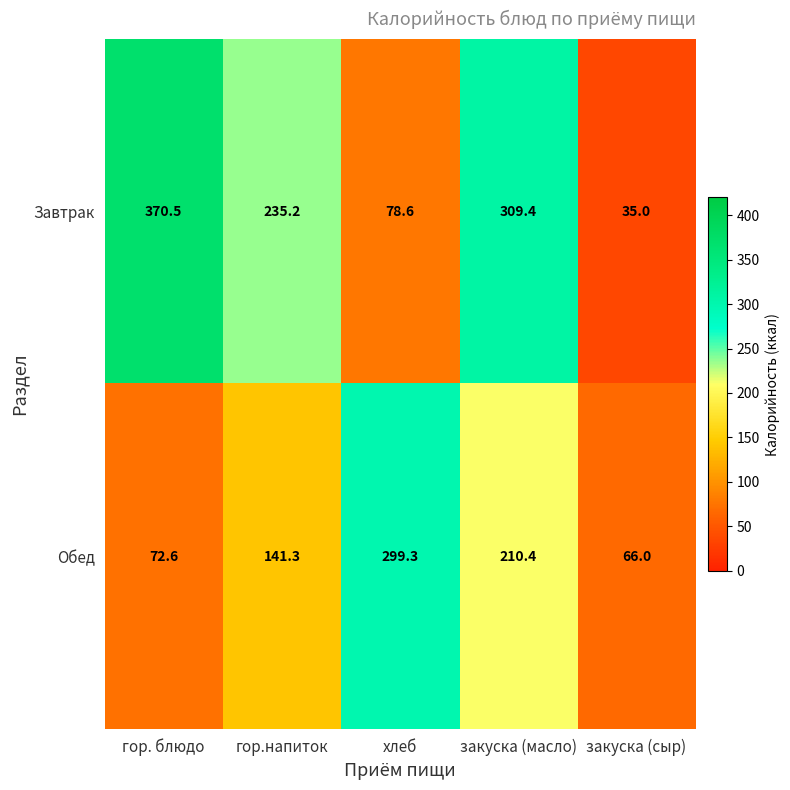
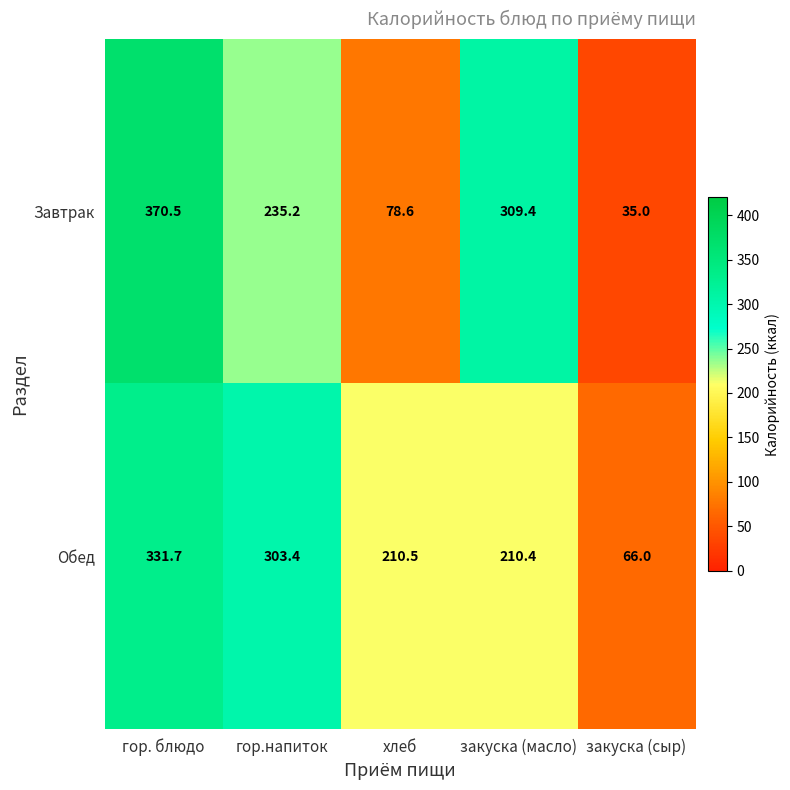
Обед, гор. блюдо: 72.6 -> 331.7
Обед, гор.напиток: 141.3 -> 303.4
Обед, хлеб: 299.3 -> 210.5
